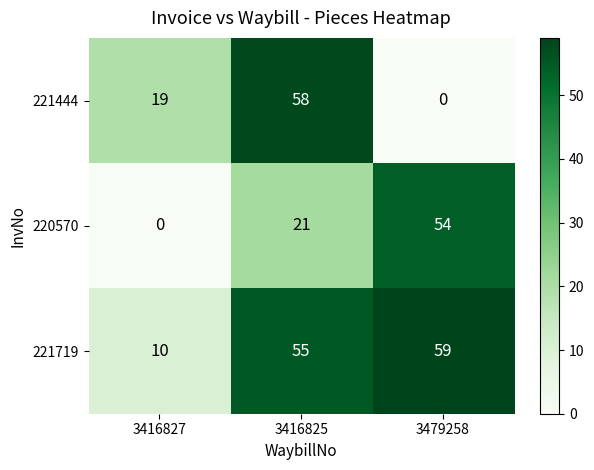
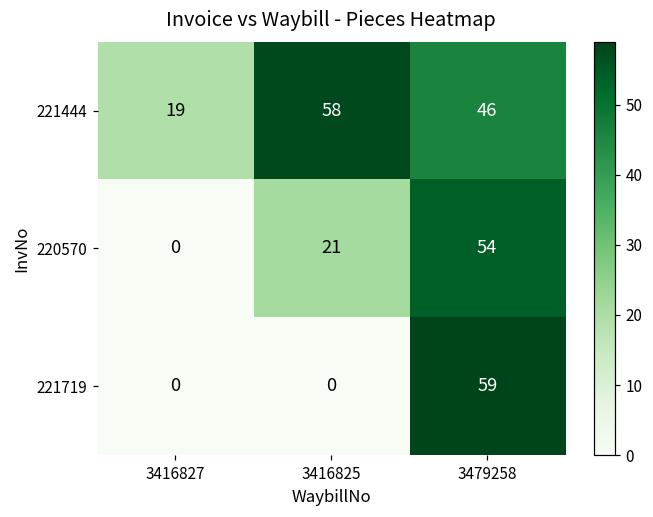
221444, 3479258: 0 -> 46
221719, 3416827: 10 -> 0
221719, 3416825: 55 -> 0
